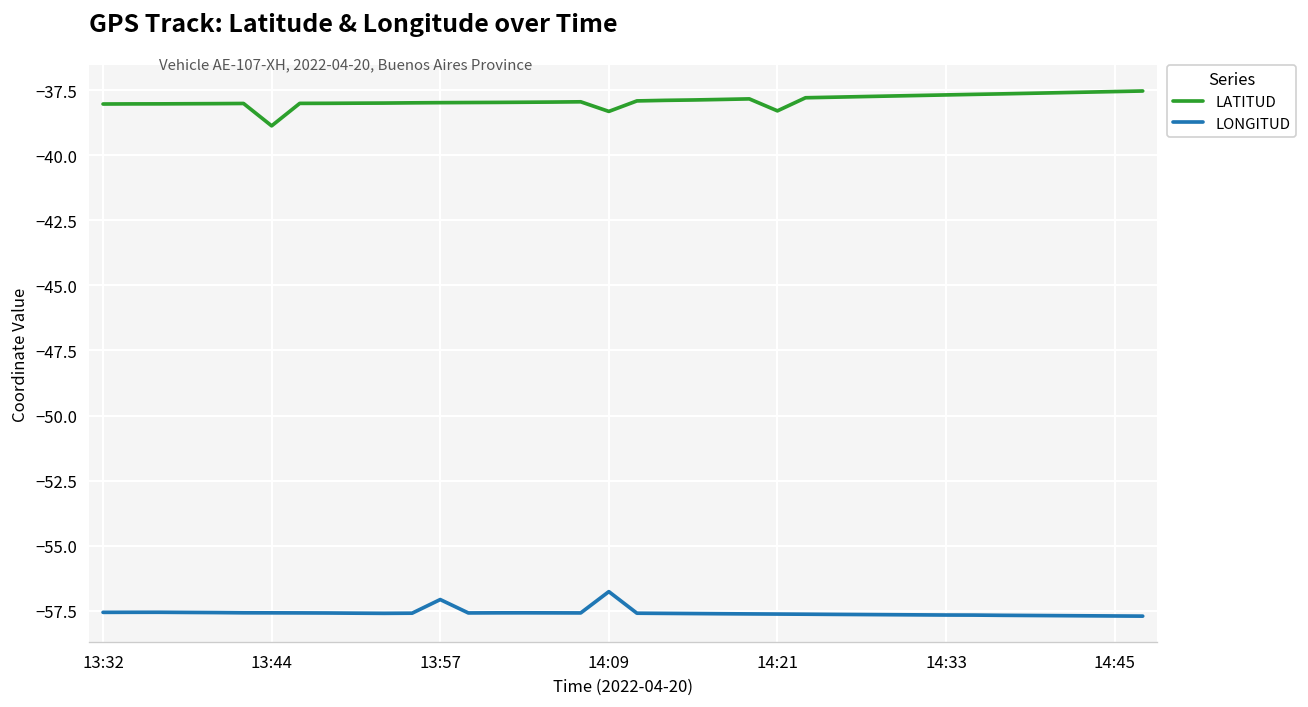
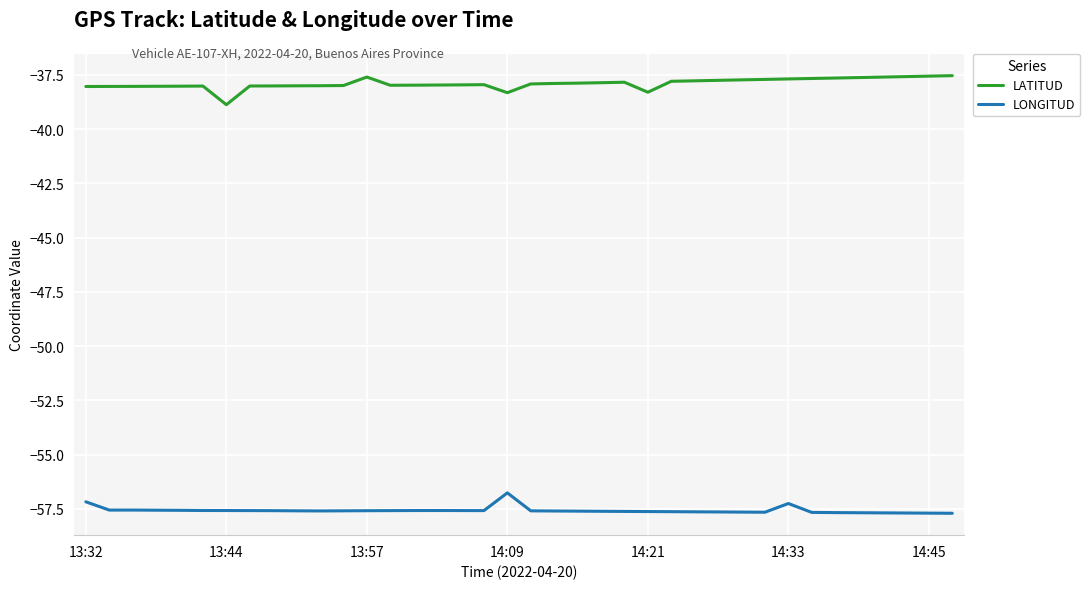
LONGITUD, 13:32: -57.6 -> -57.2
LATITUD, 13:57: -38.0 -> -37.6
LONGITUD, 13:57: -57.1 -> -57.6
LONGITUD, 14:33: -57.7 -> -57.3
